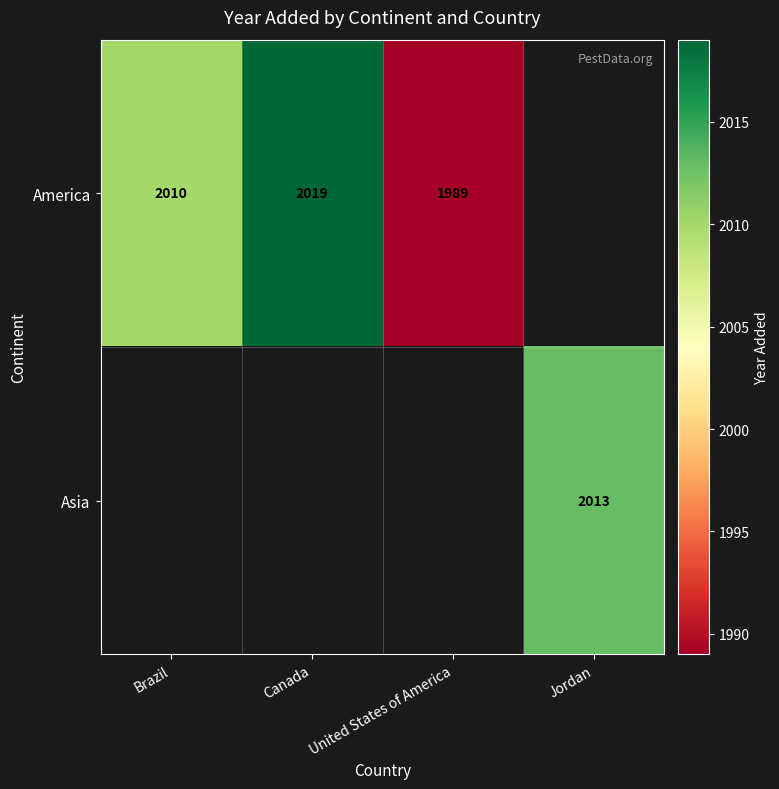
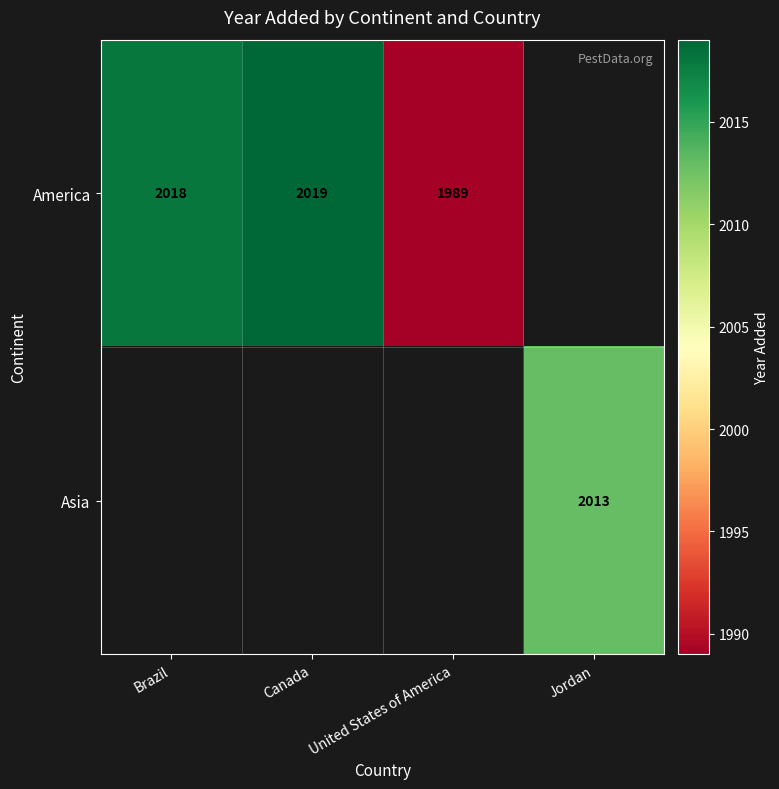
America, Brazil: 2010 -> 2018
